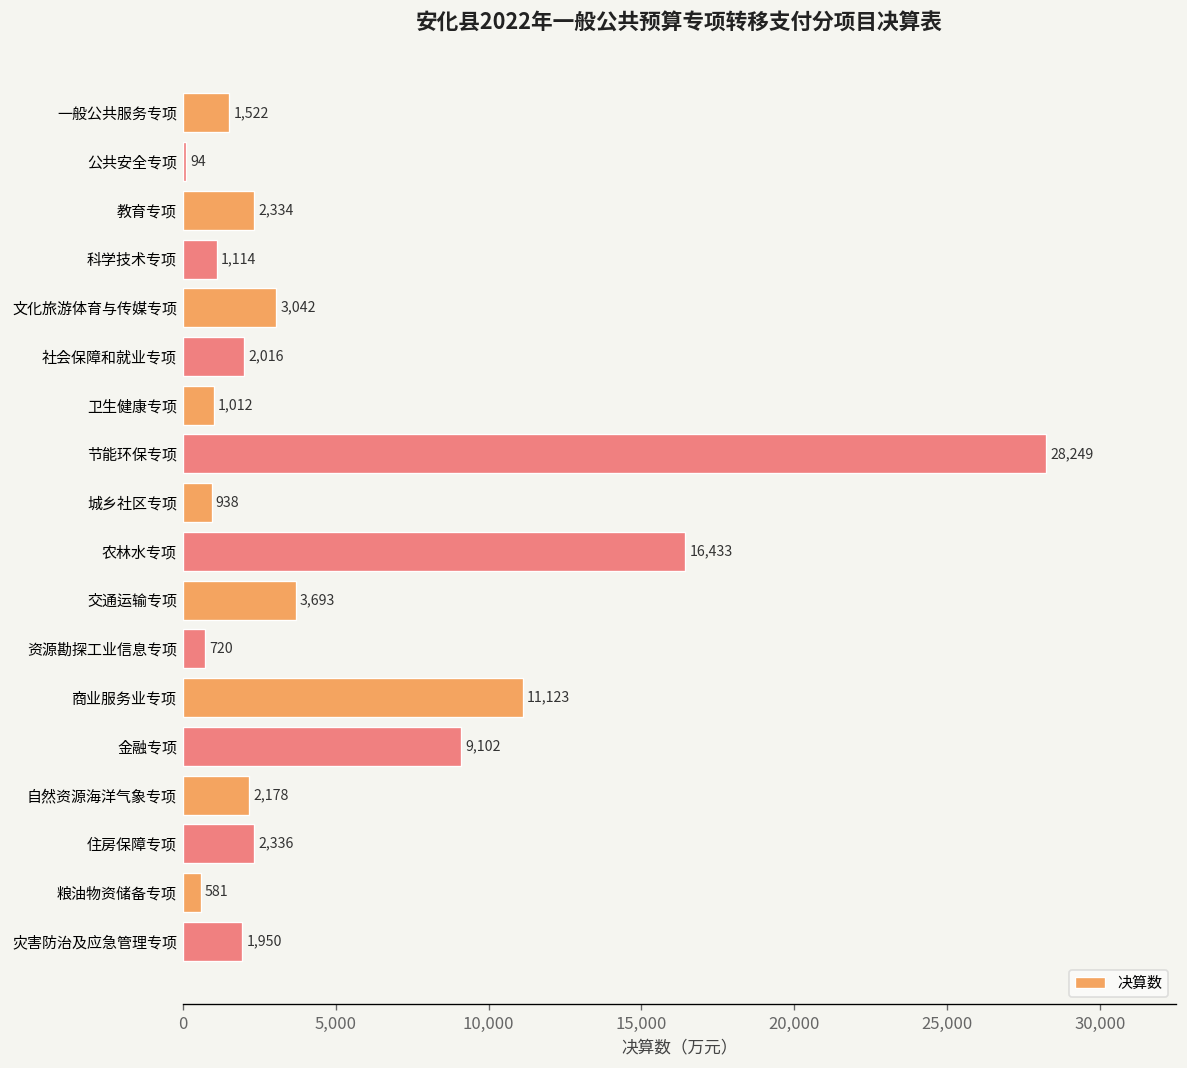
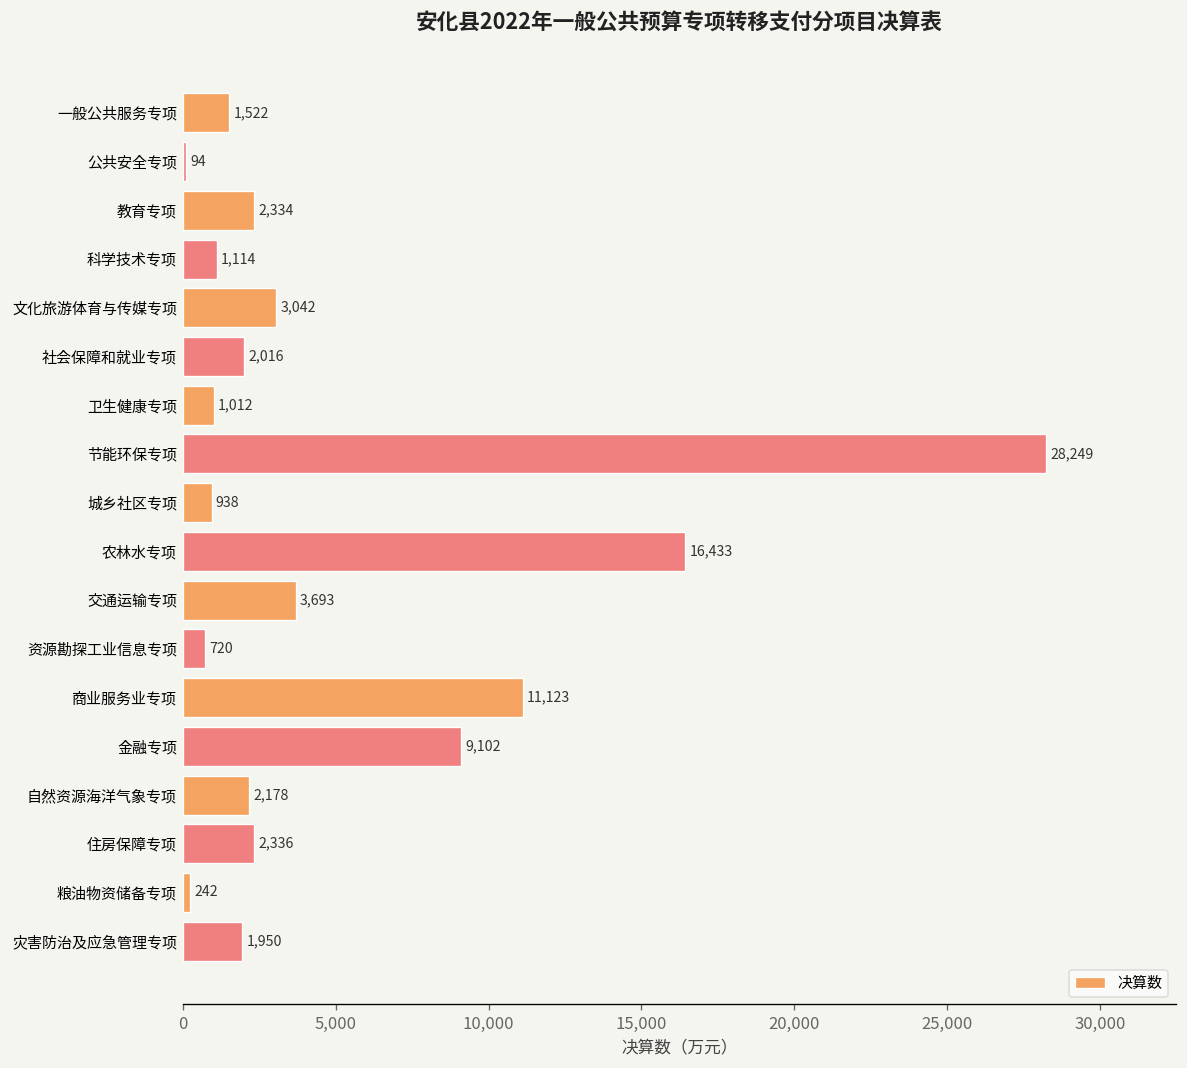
粮油物资储备专项: 581 -> 242
